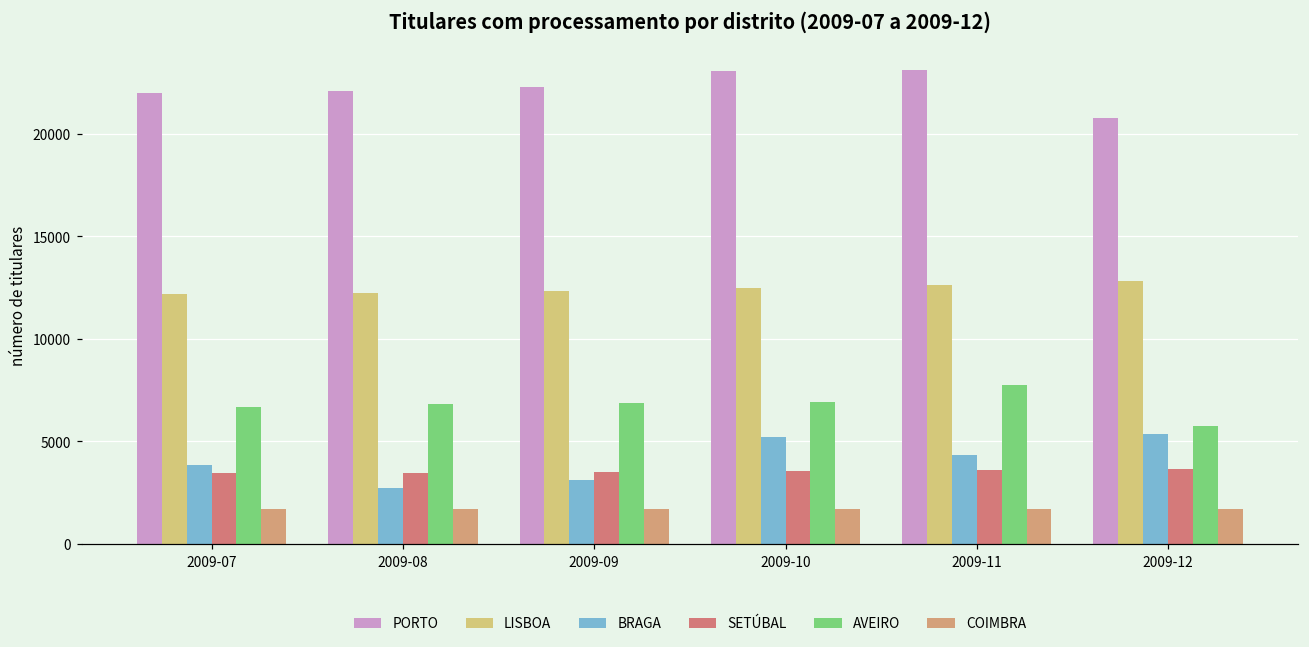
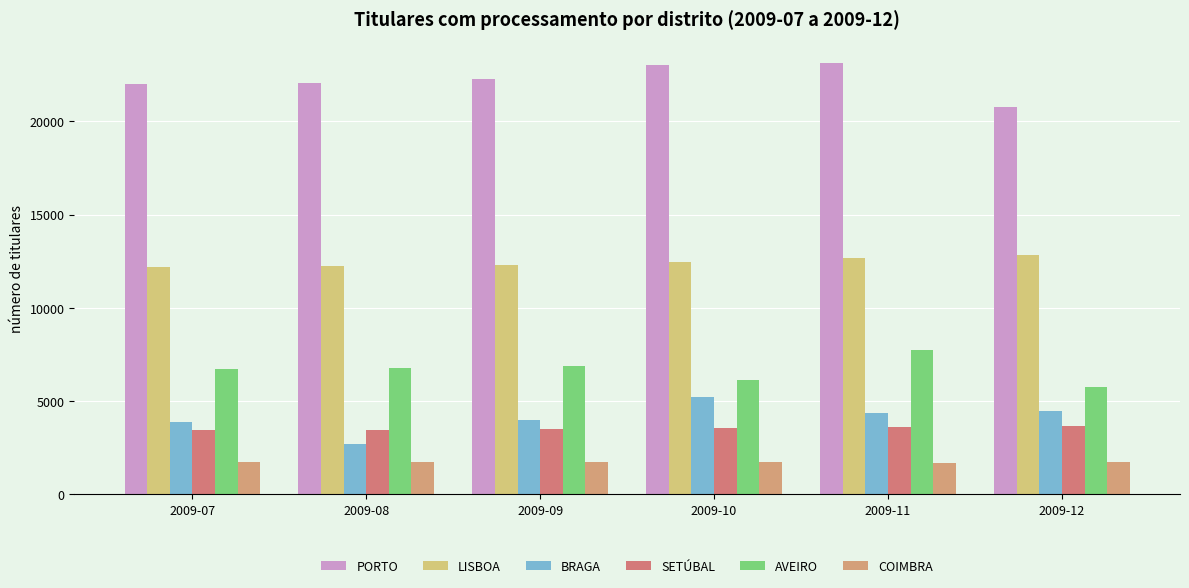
BRAGA, 2009-09: 3100 -> 4000
AVEIRO, 2009-10: 6900 -> 6100
BRAGA, 2009-12: 5400 -> 4500
